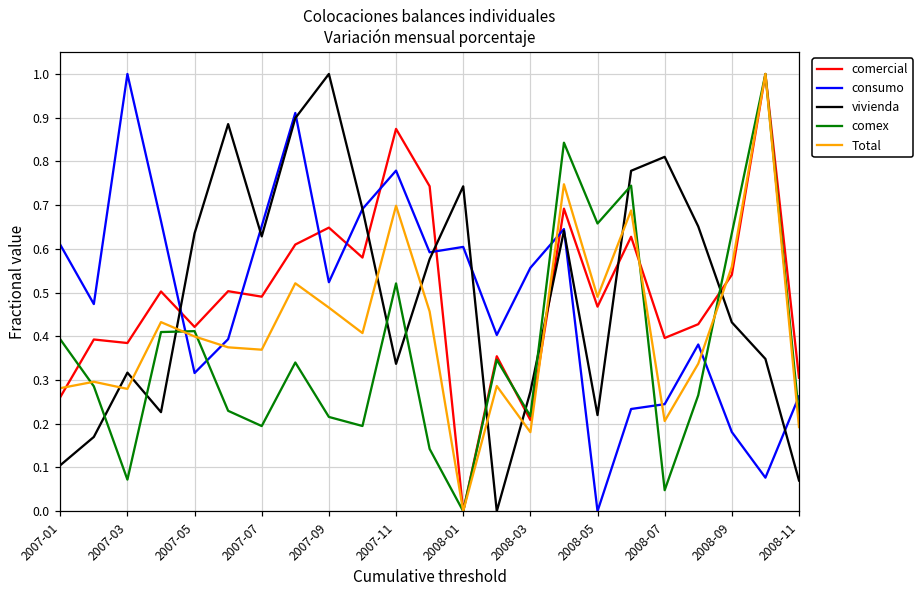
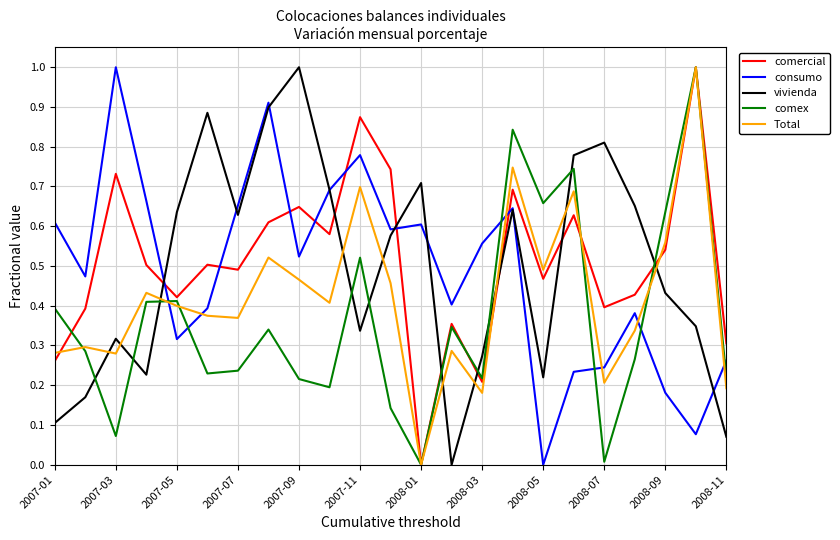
comercial, 2007-03: 0.38 -> 0.73
comex, 2007-07: 0.19 -> 0.24
vivienda, 2008-01: 0.74 -> 0.71
comex, 2008-07: 0.05 -> 0.01
